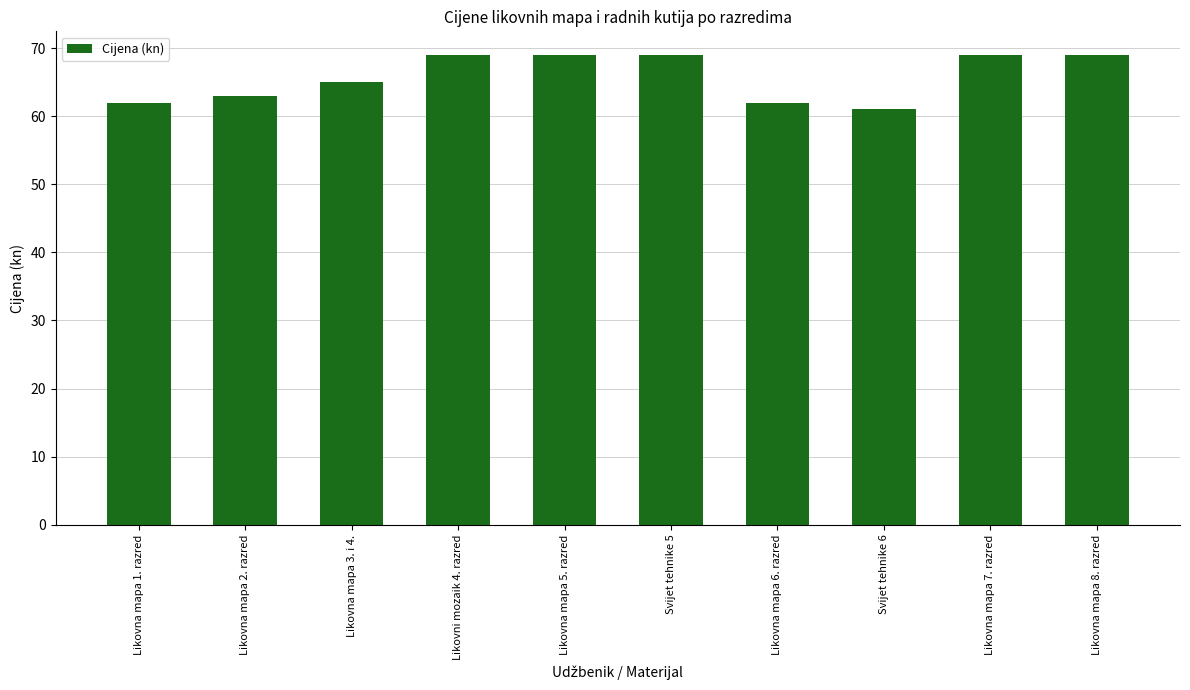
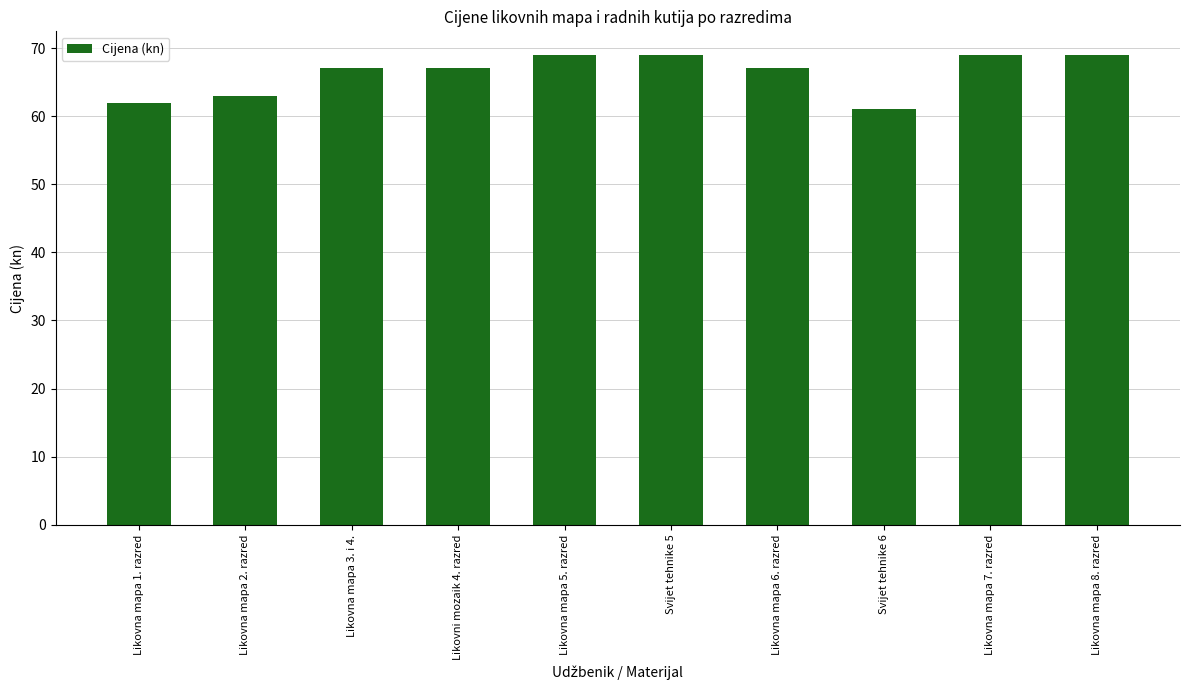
Likovna mapa 3. i 4.: 65 -> 67
Likovni mozaik 4. razred: 69 -> 67
Likovna mapa 6. razred: 62 -> 67
